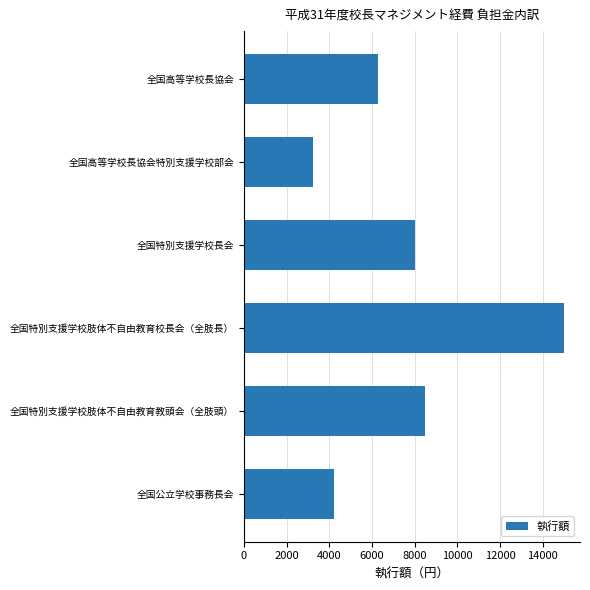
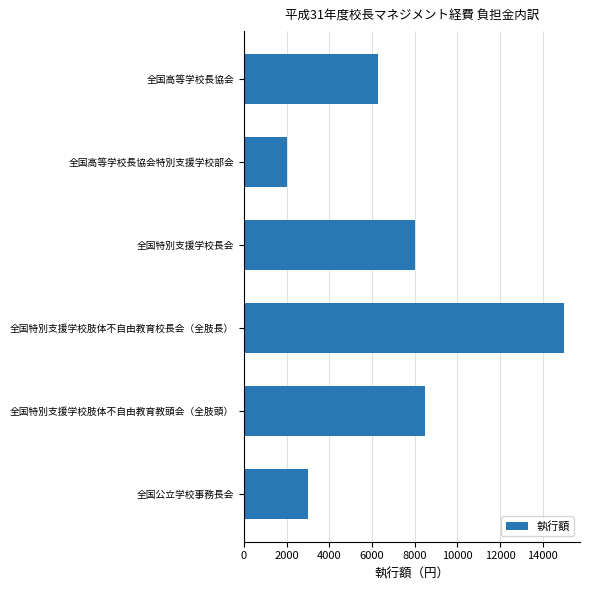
全国高等学校長協会特別支援学校部会: 3200 -> 2000
全国公立学校事務長会: 4200 -> 3000
